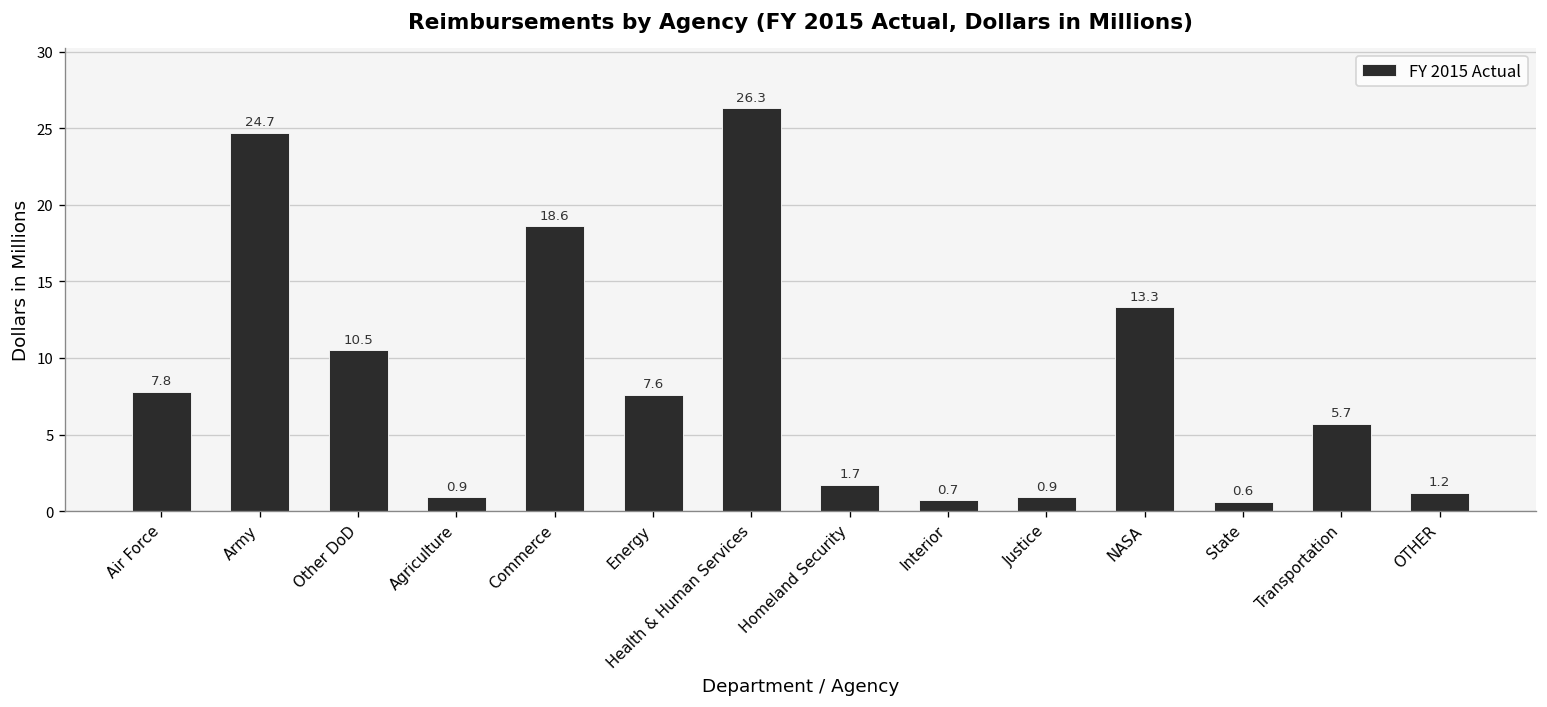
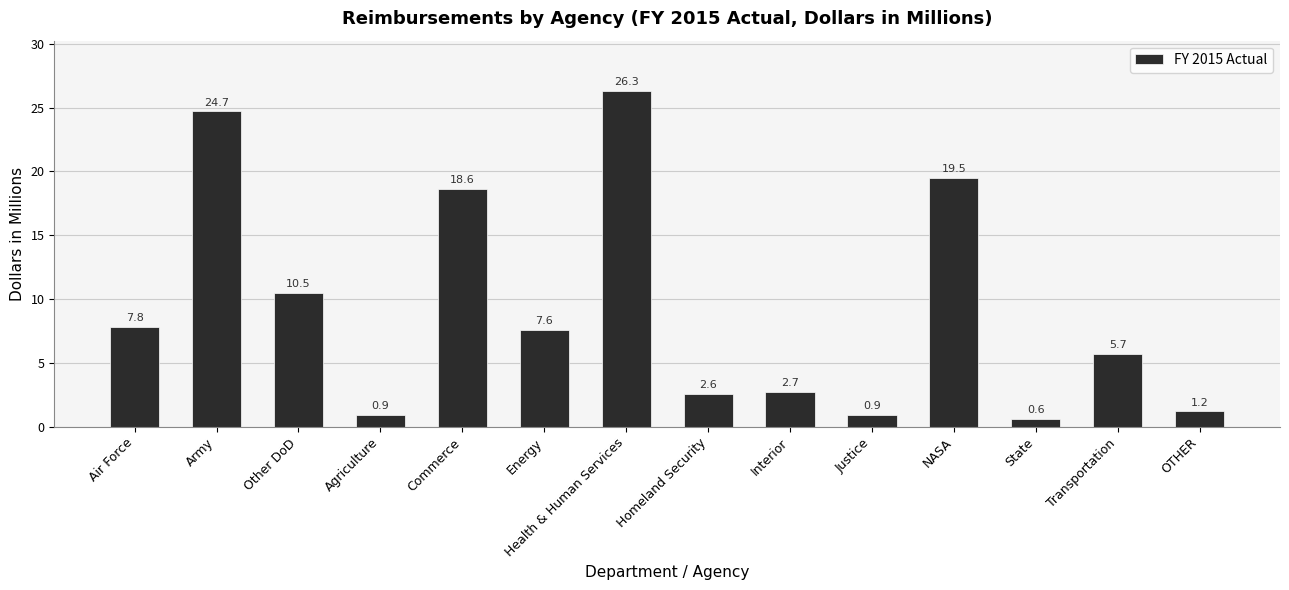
Homeland Security: 1.7 -> 2.6
Interior: 0.7 -> 2.7
NASA: 13.3 -> 19.5
